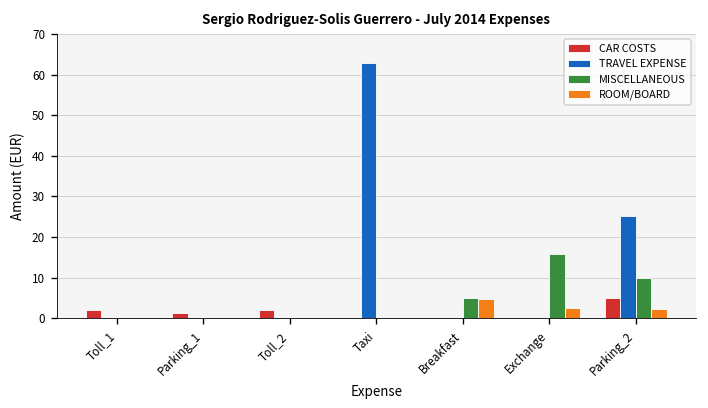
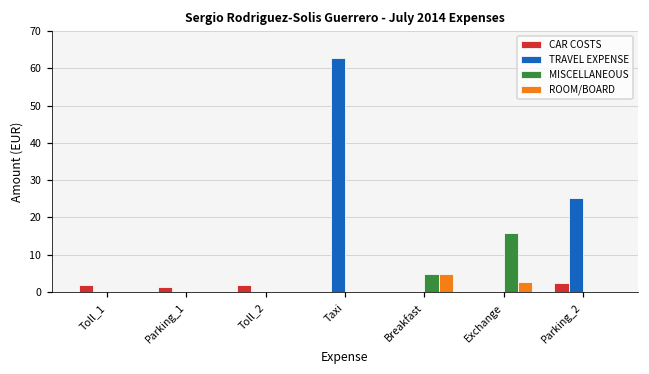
CAR COSTS, Parking_2: 5 -> 2
MISCELLANEOUS, Parking_2: 10 -> 0
ROOM/BOARD, Parking_2: 2 -> 0
